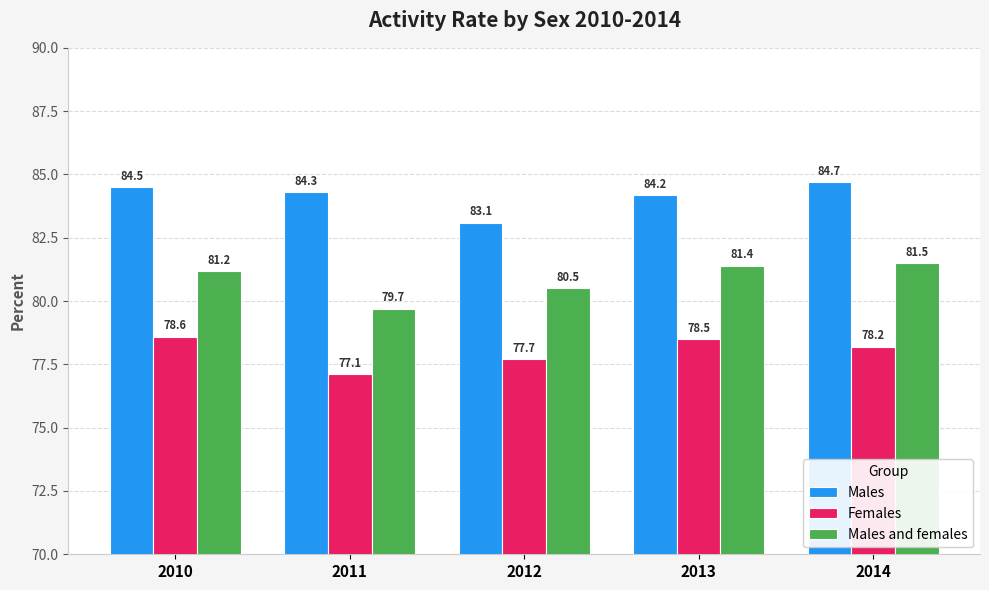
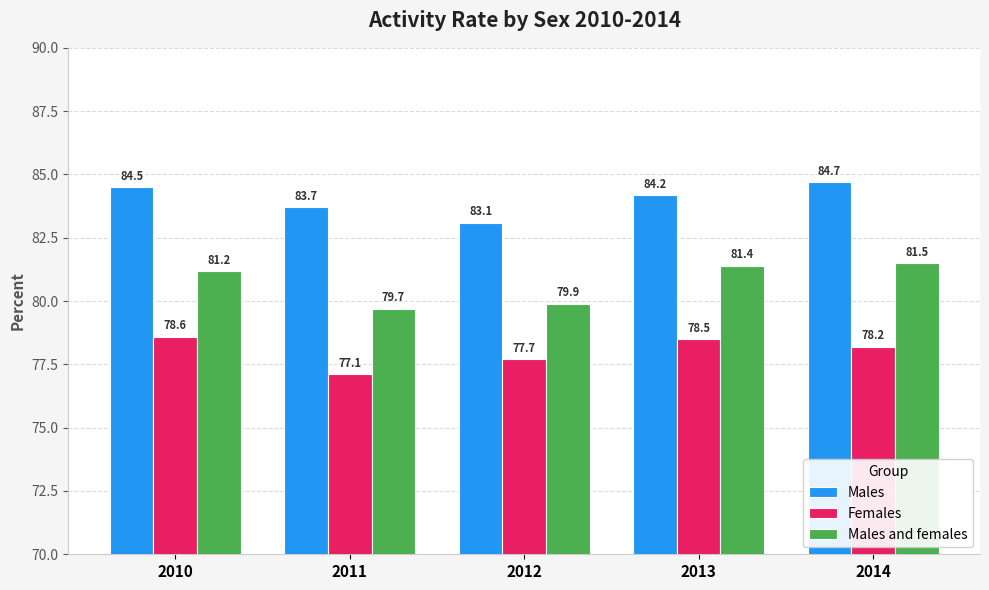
Males, 2011: 84.3 -> 83.7
Males and females, 2012: 80.5 -> 79.9
